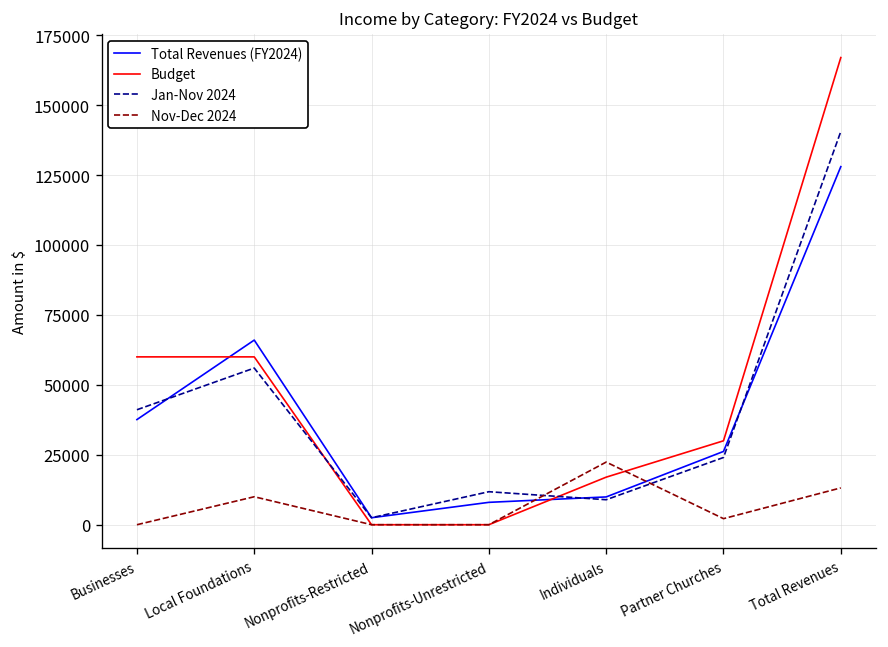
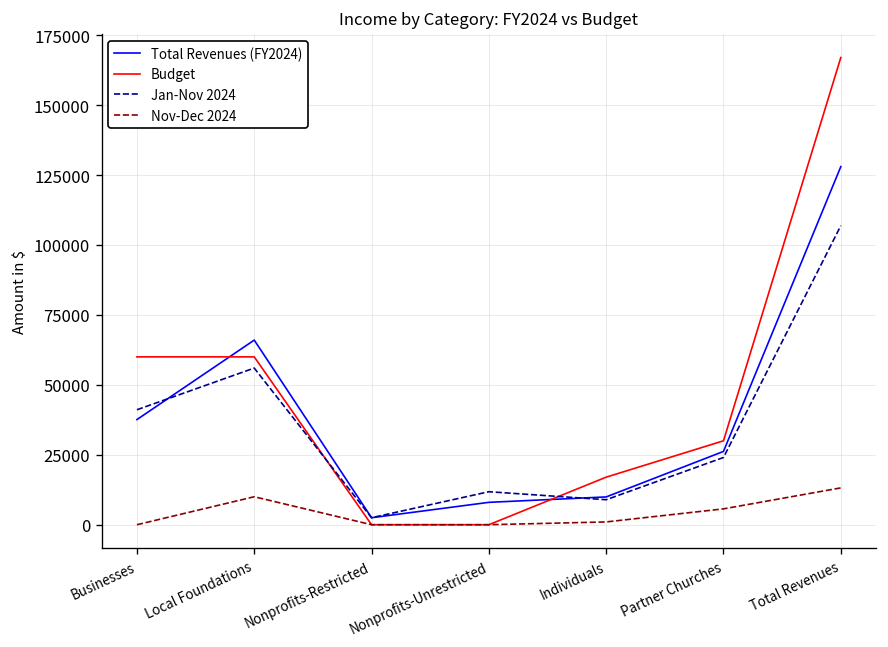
Nov-Dec 2024, Individuals: 22000 -> 1000
Nov-Dec 2024, Partner Churches: 2000 -> 6000
Jan-Nov 2024, Total Revenues: 141000 -> 107000
